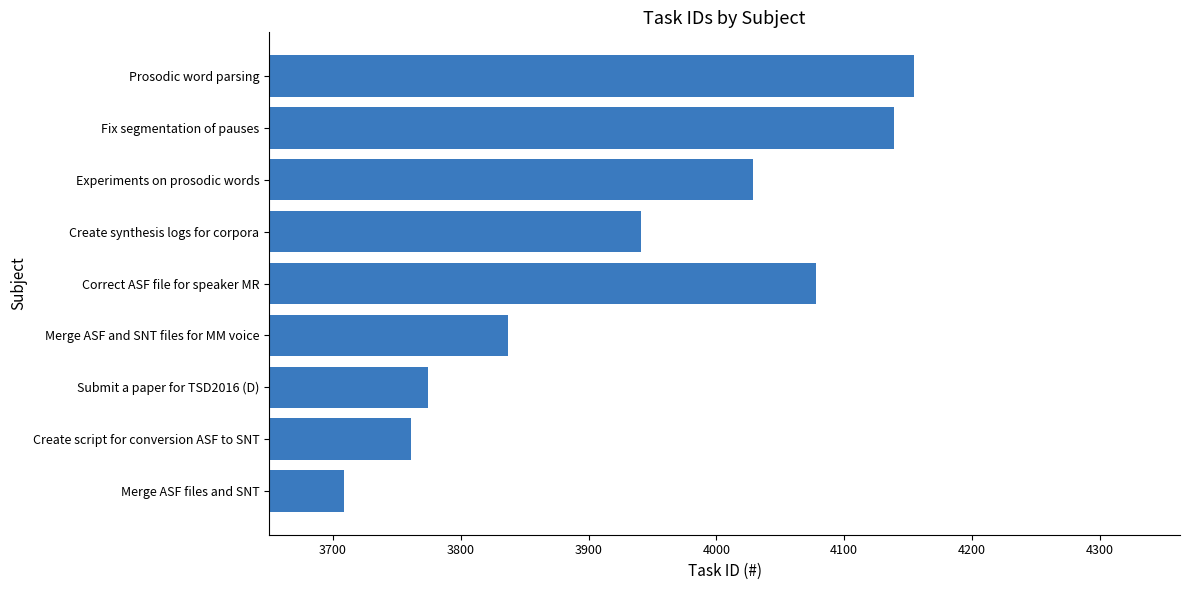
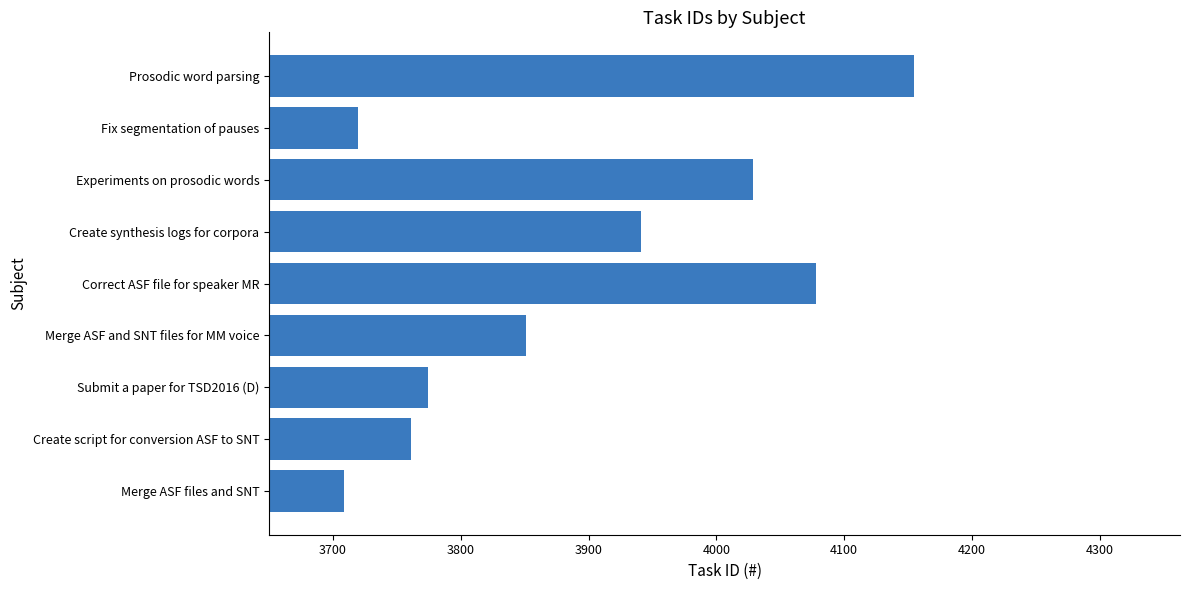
Fix segmentation of pauses: 4139 -> 3720
Merge ASF and SNT files for MM voice: 3837 -> 3851
